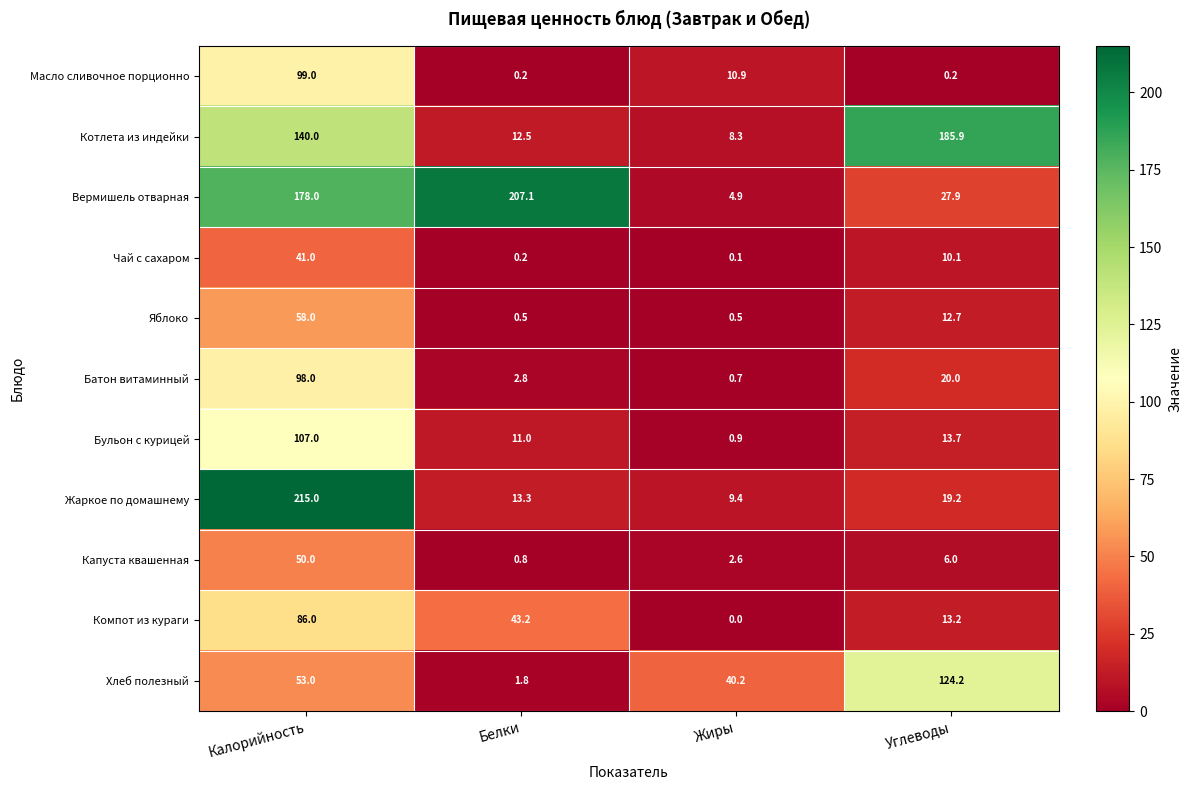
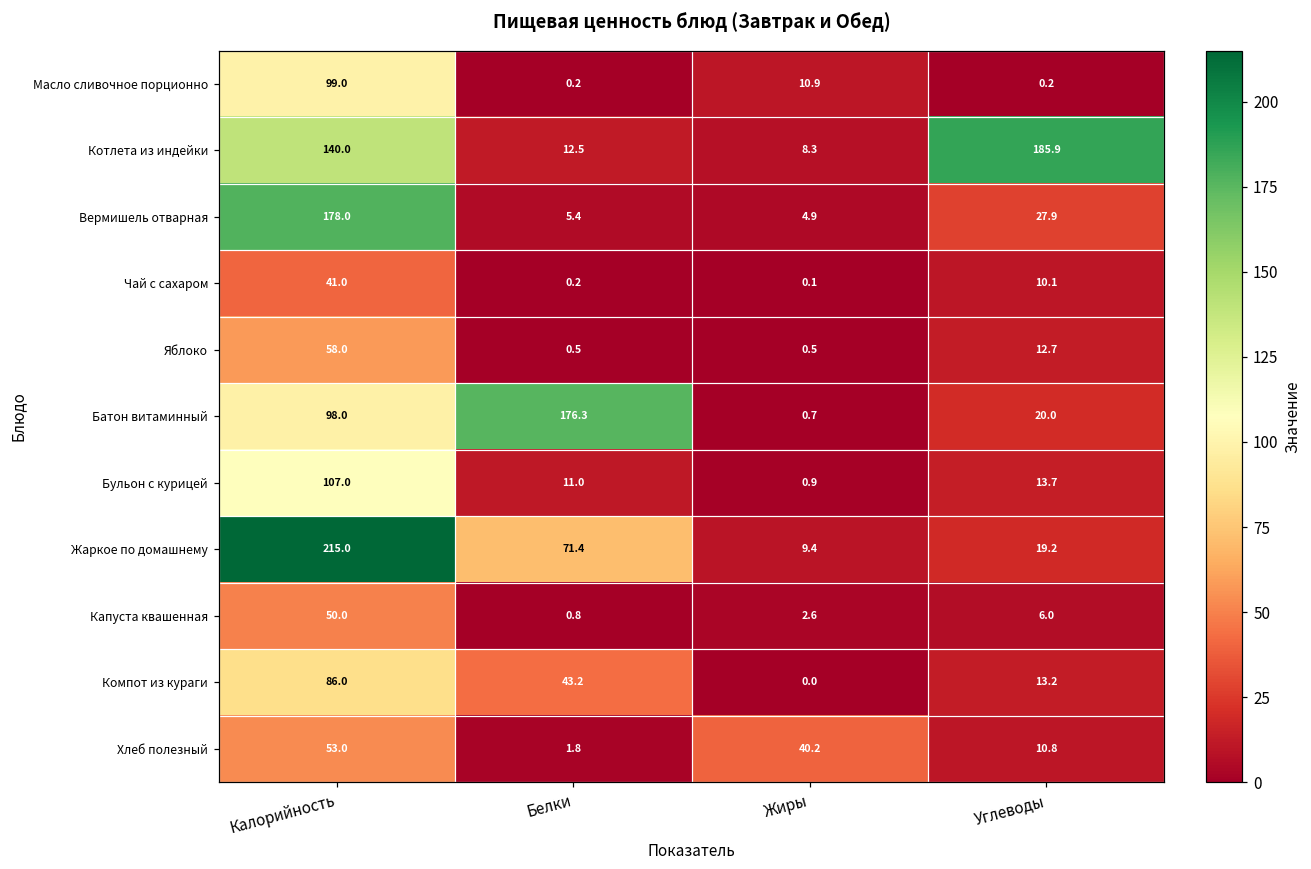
Вермишель отварная, Белки: 207.1 -> 5.4
Батон витаминный, Белки: 2.8 -> 176.3
Жаркое по домашнему, Белки: 13.3 -> 71.4
Хлеб полезный, Углеводы: 124.2 -> 10.8
